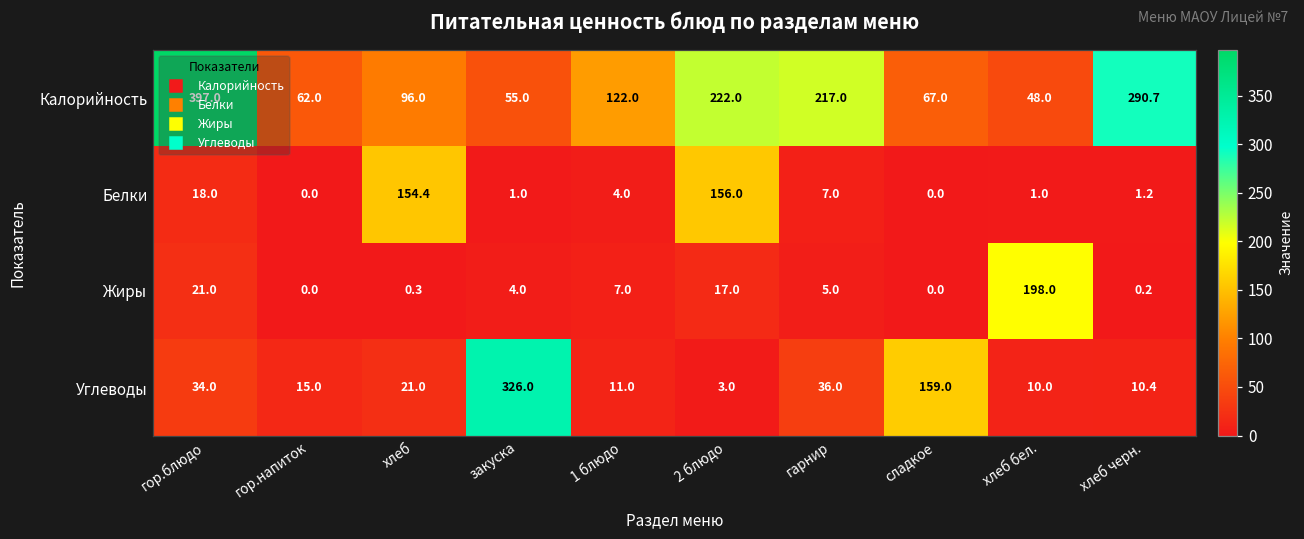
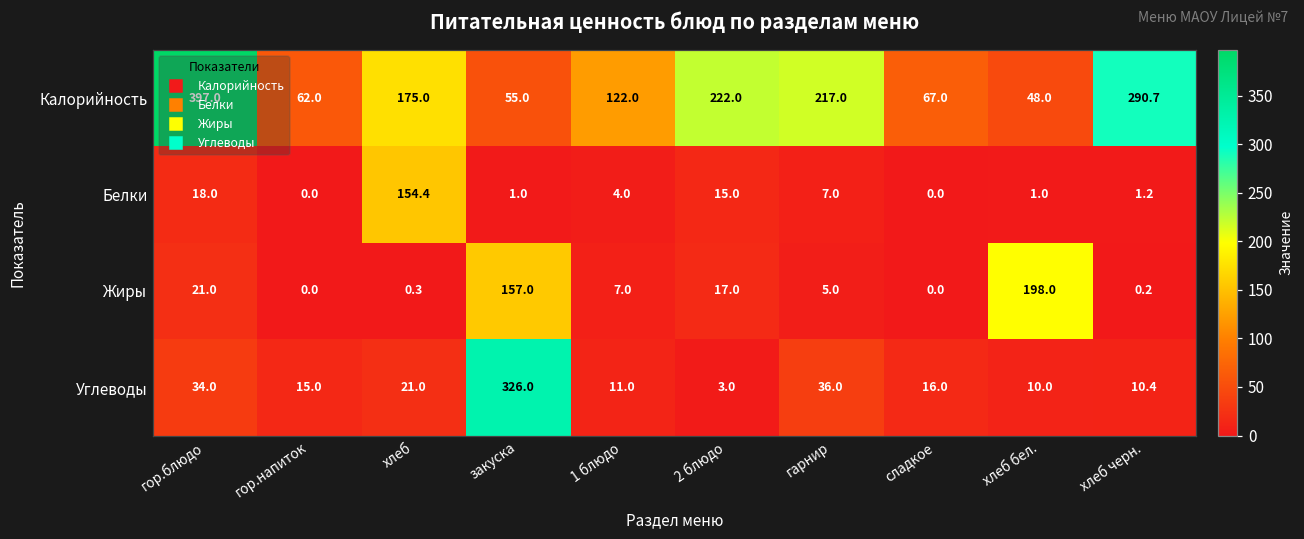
Калорийность, хлеб: 96.0 -> 175.0
Белки, 2 блюдо: 156.0 -> 15.0
Жиры, закуска: 4.0 -> 157.0
Углеводы, сладкое: 159.0 -> 16.0
